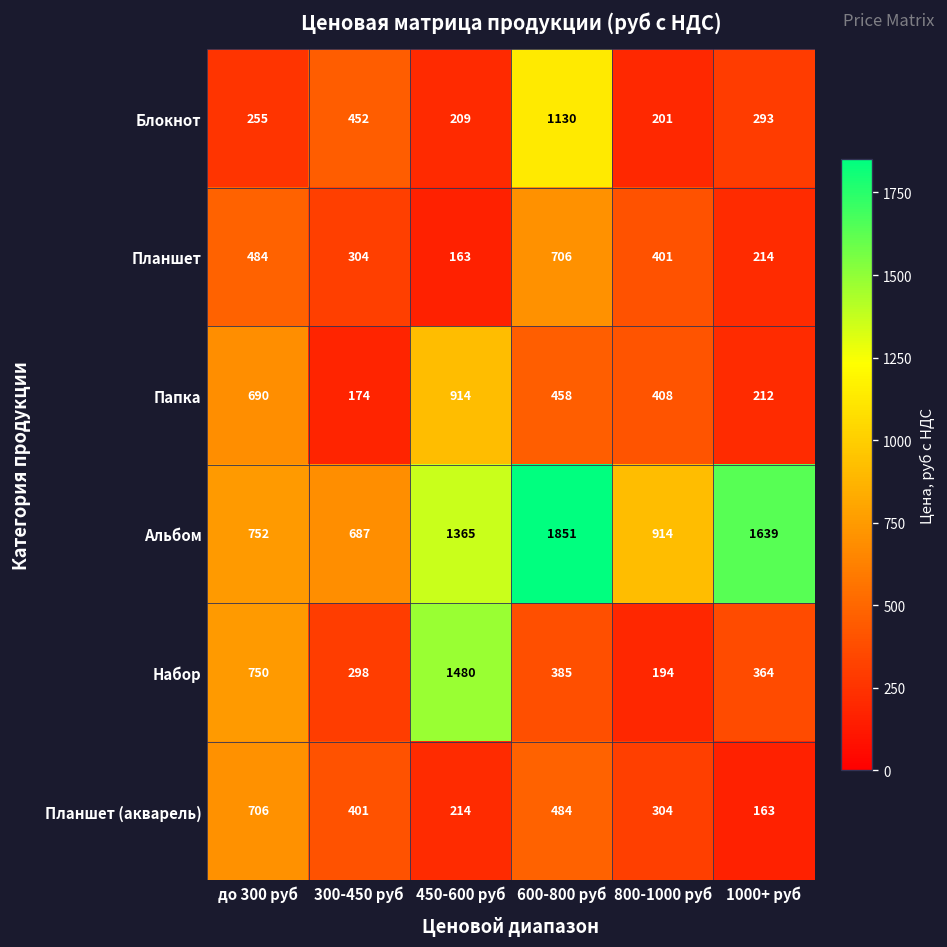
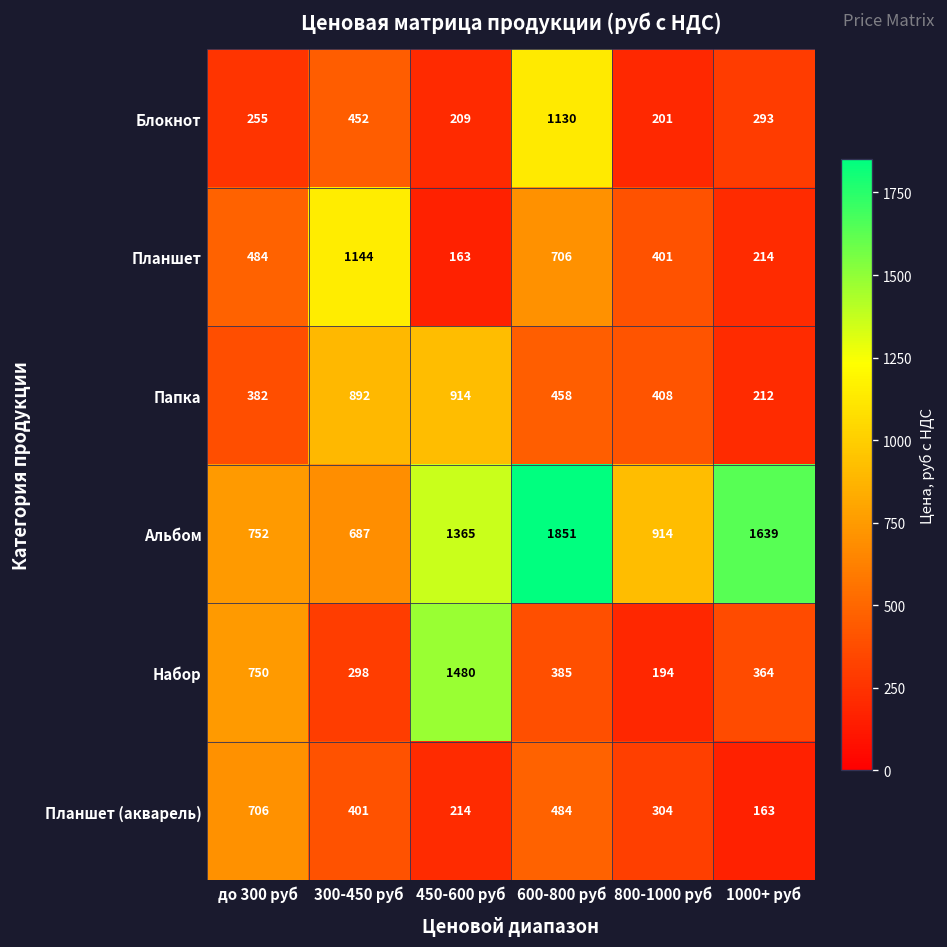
Планшет, 300-450 руб: 304 -> 1144
Папка, до 300 руб: 690 -> 382
Папка, 300-450 руб: 174 -> 892
